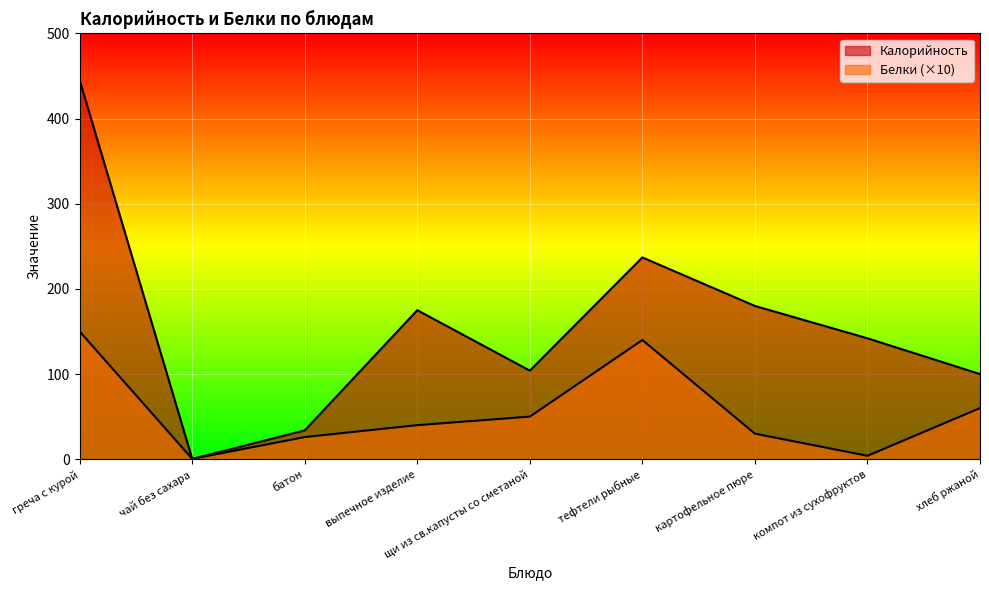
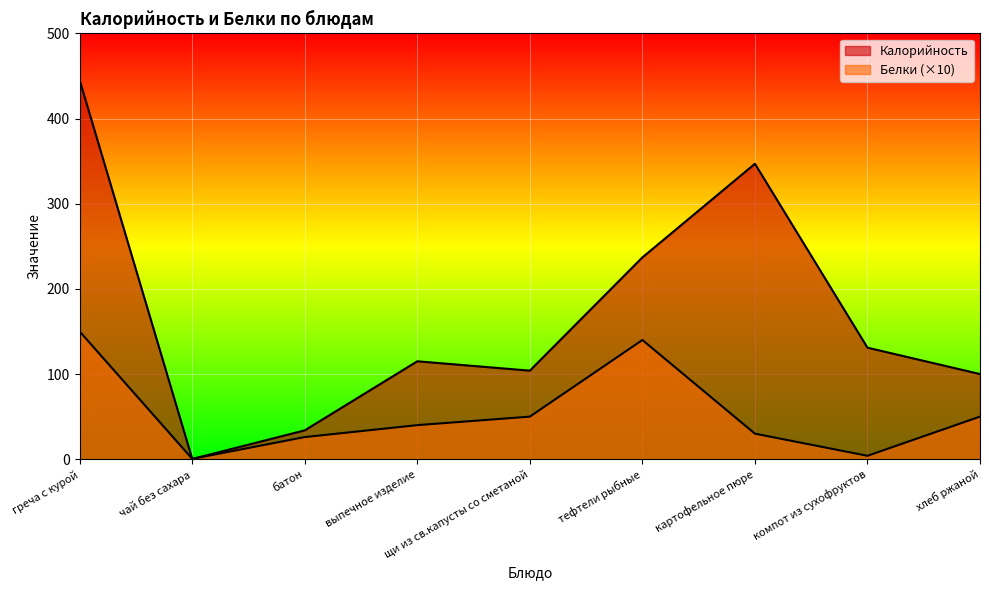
Калорийность, выпечное изделие: 180 -> 120
Калорийность, картофельное пюре: 180 -> 350
Калорийность, компот из сухофруктов: 140 -> 130
Белки (×10), хлеб ржаной: 60 -> 50
